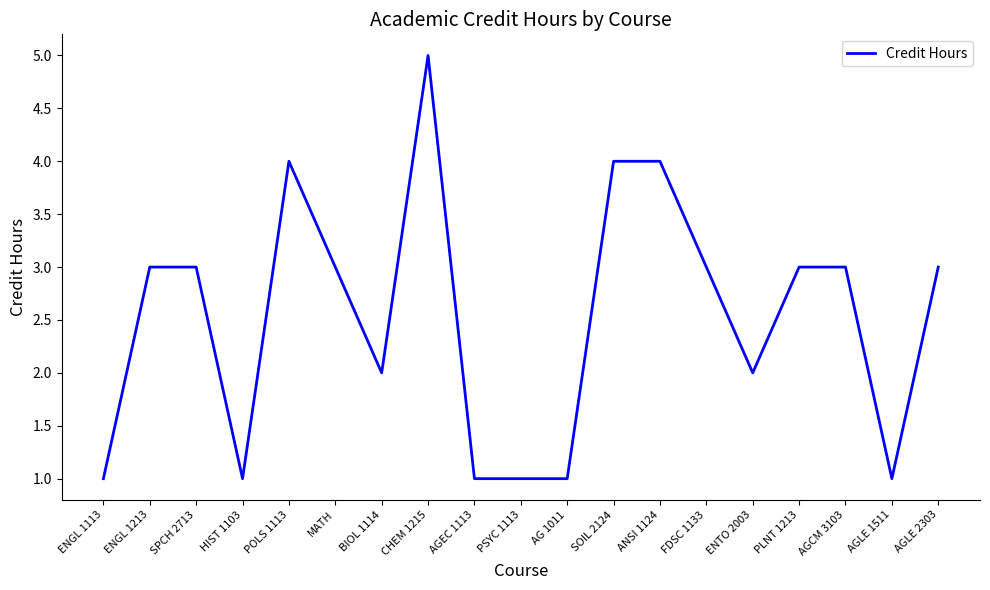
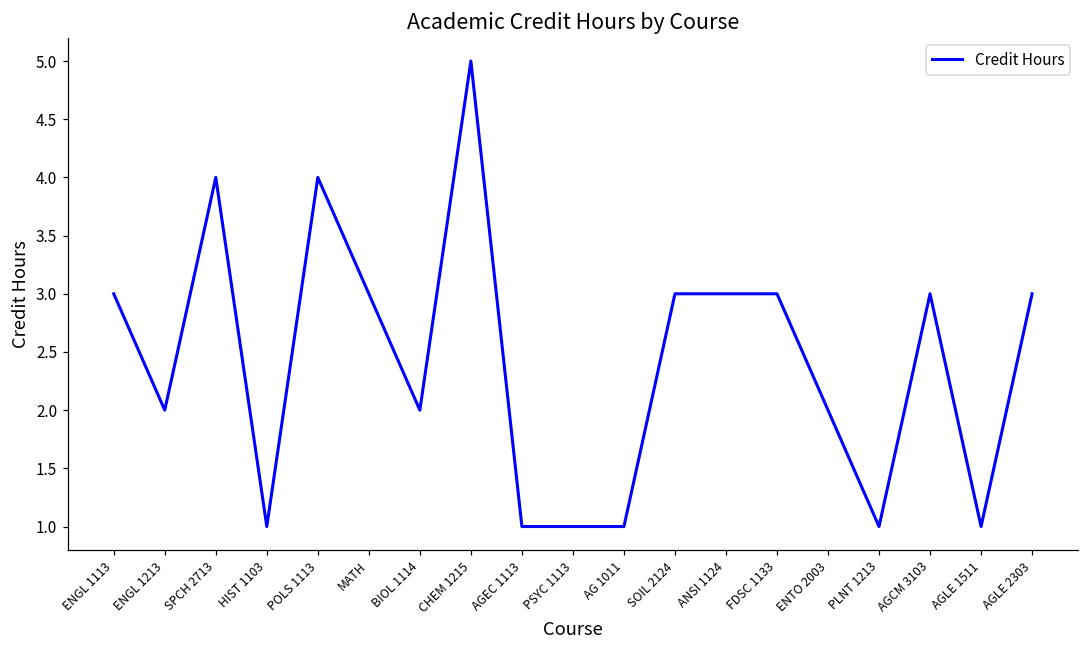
ENGL 1113: 1 -> 3
ENGL 1213: 3 -> 2
SPCH 2713: 3 -> 4
SOIL 2124: 4 -> 3
ANSI 1124: 4 -> 3
PLNT 1213: 3 -> 1
